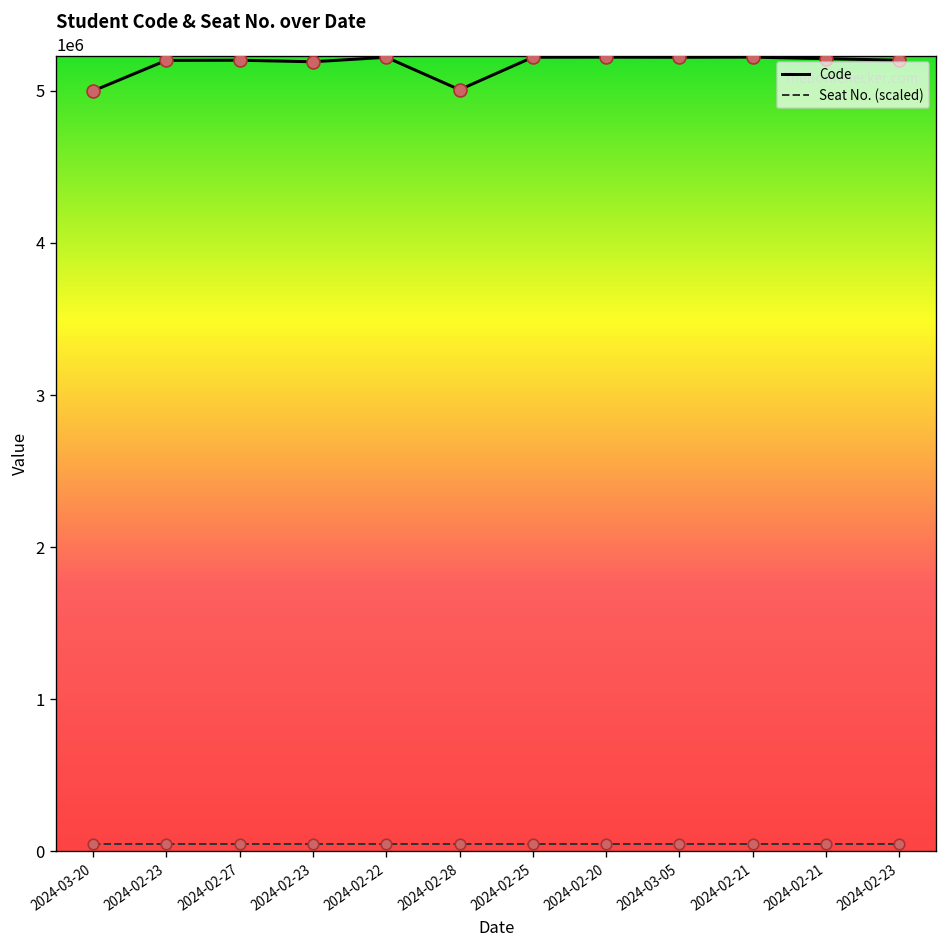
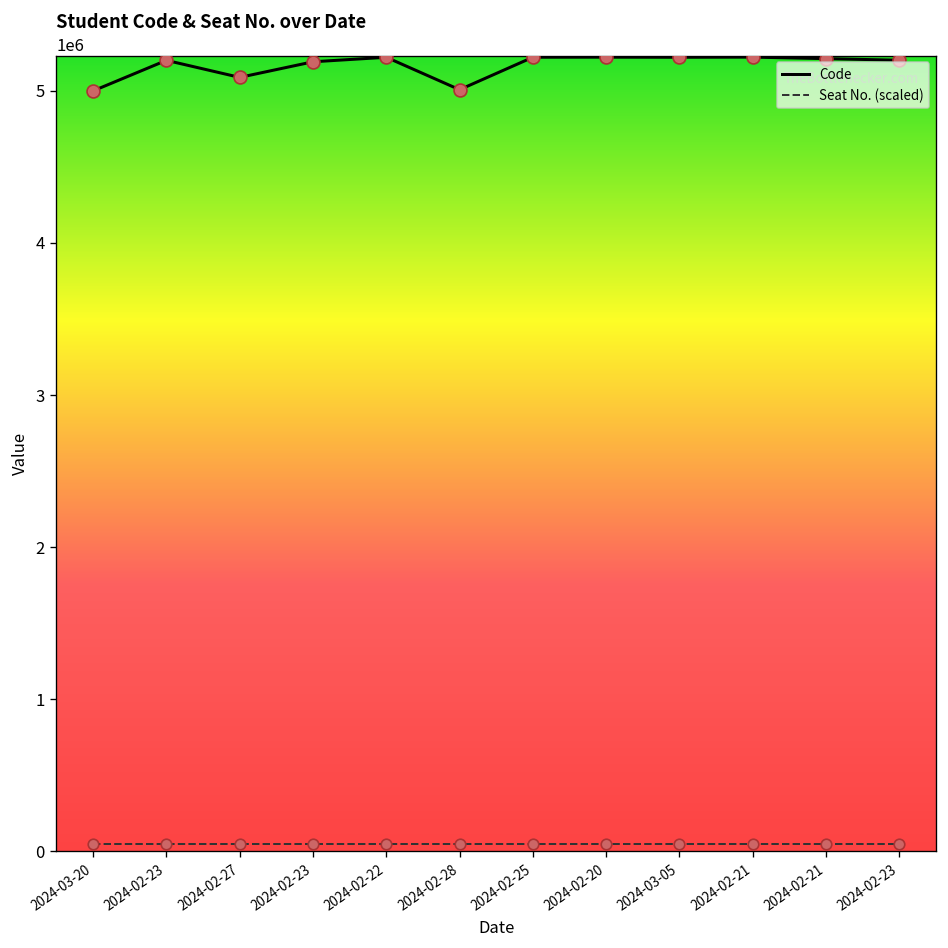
Code, 2024-02-27: 5200000 -> 5090000
